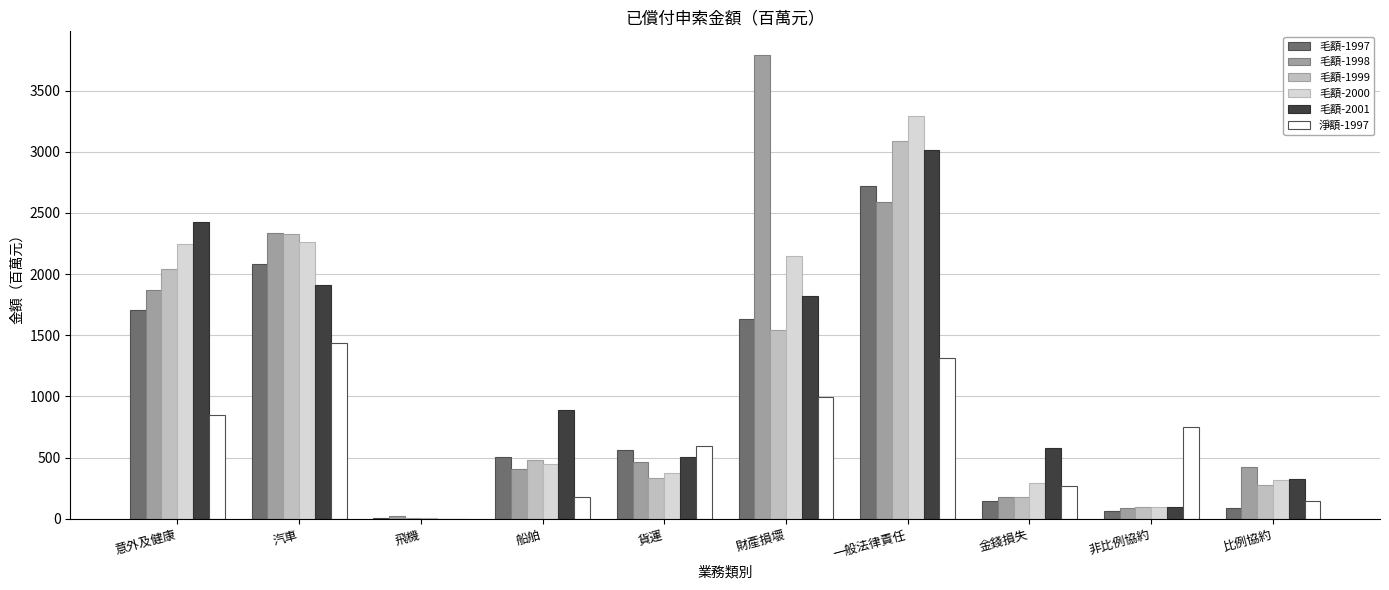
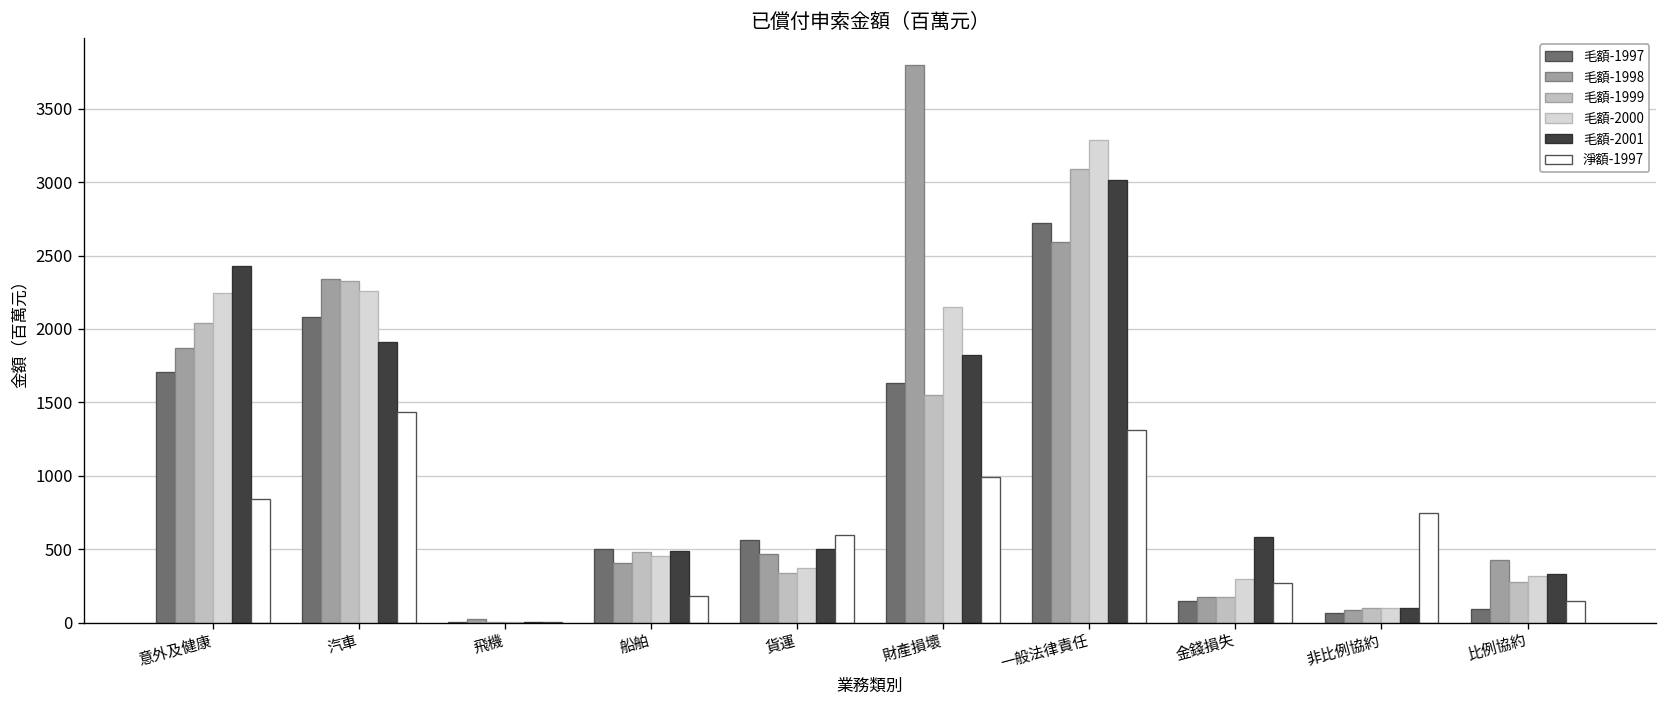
毛額-2001, 船舶: 890 -> 490
